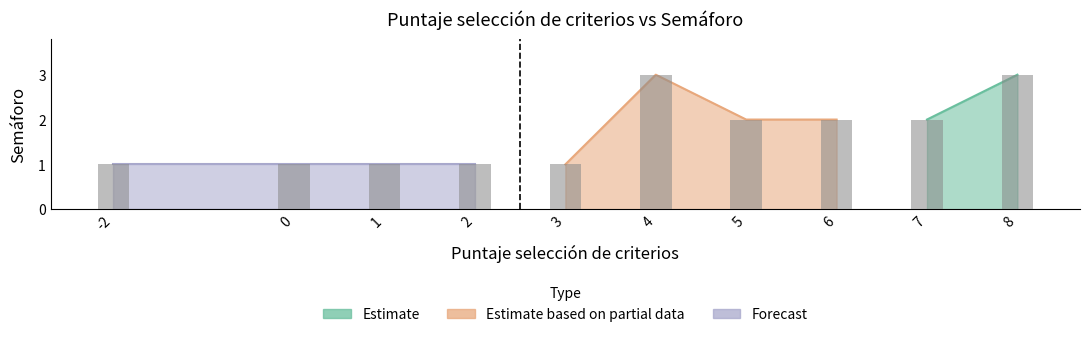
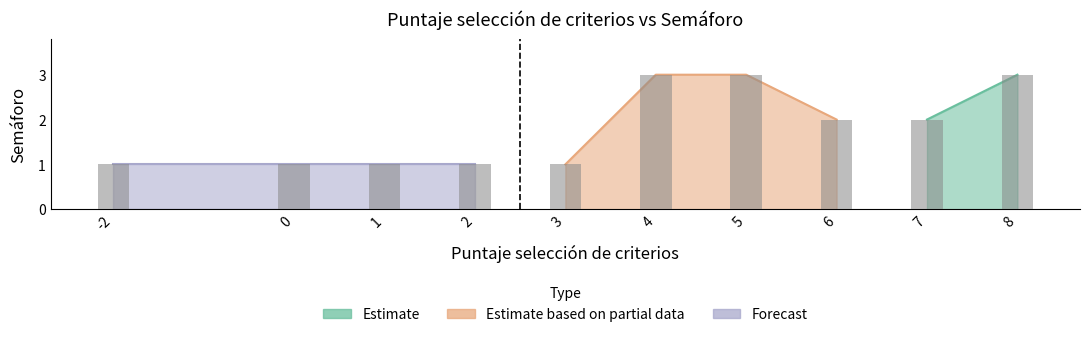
Estimate based on partial data, 5: 2 -> 3
